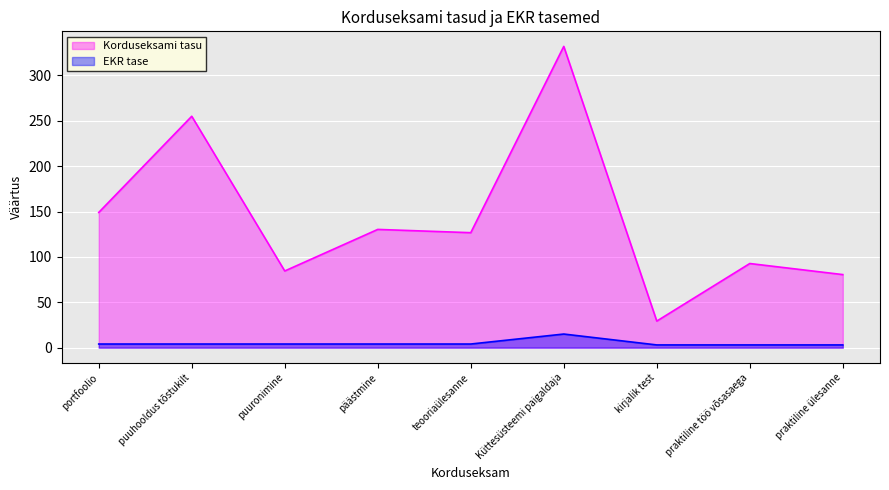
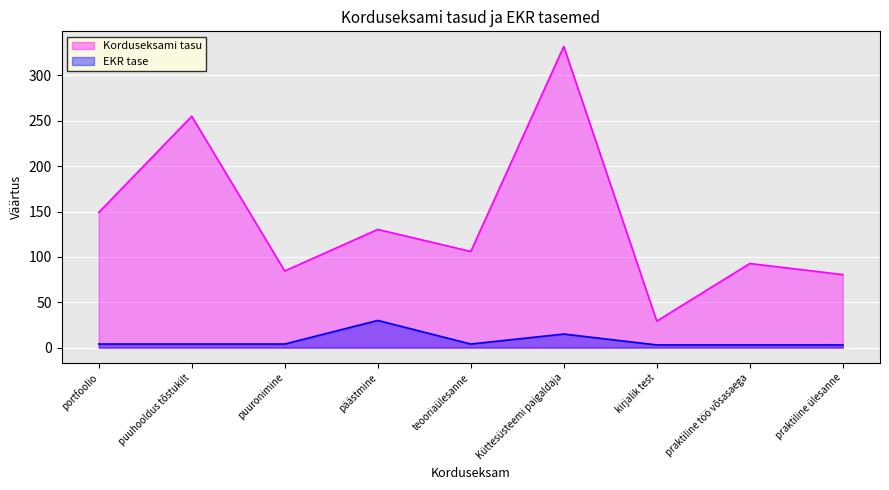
EKR tase, päästmine: 0 -> 30
Korduseksami tasu, teooriaülesanne: 130 -> 110
